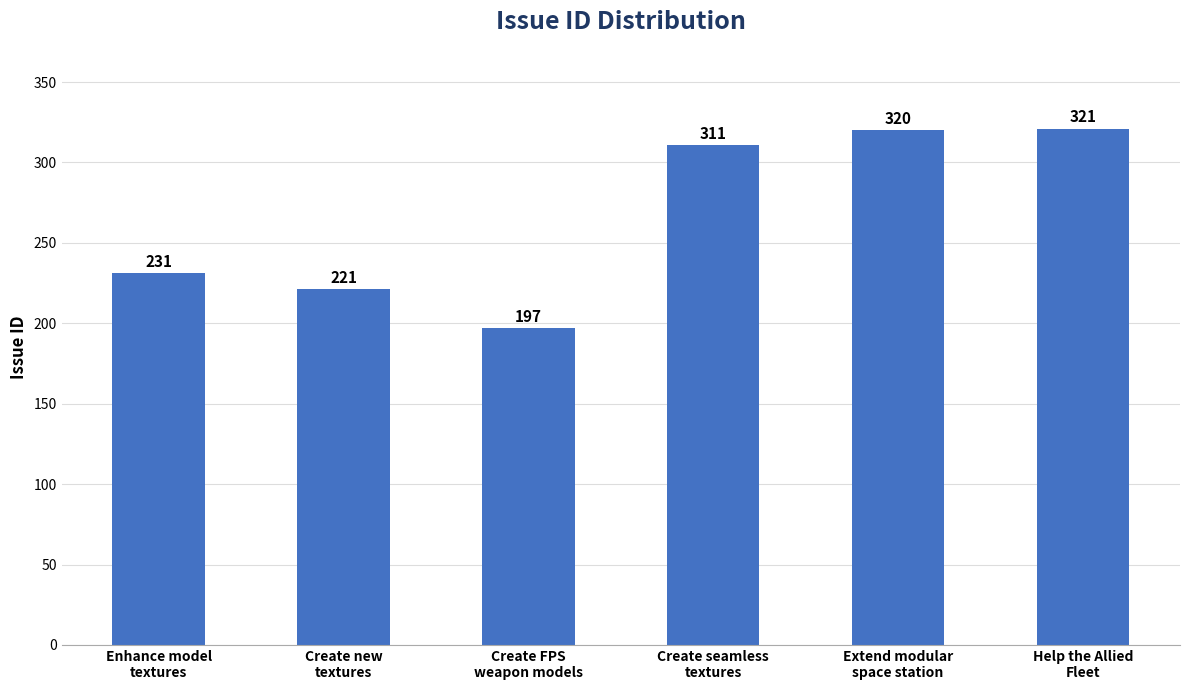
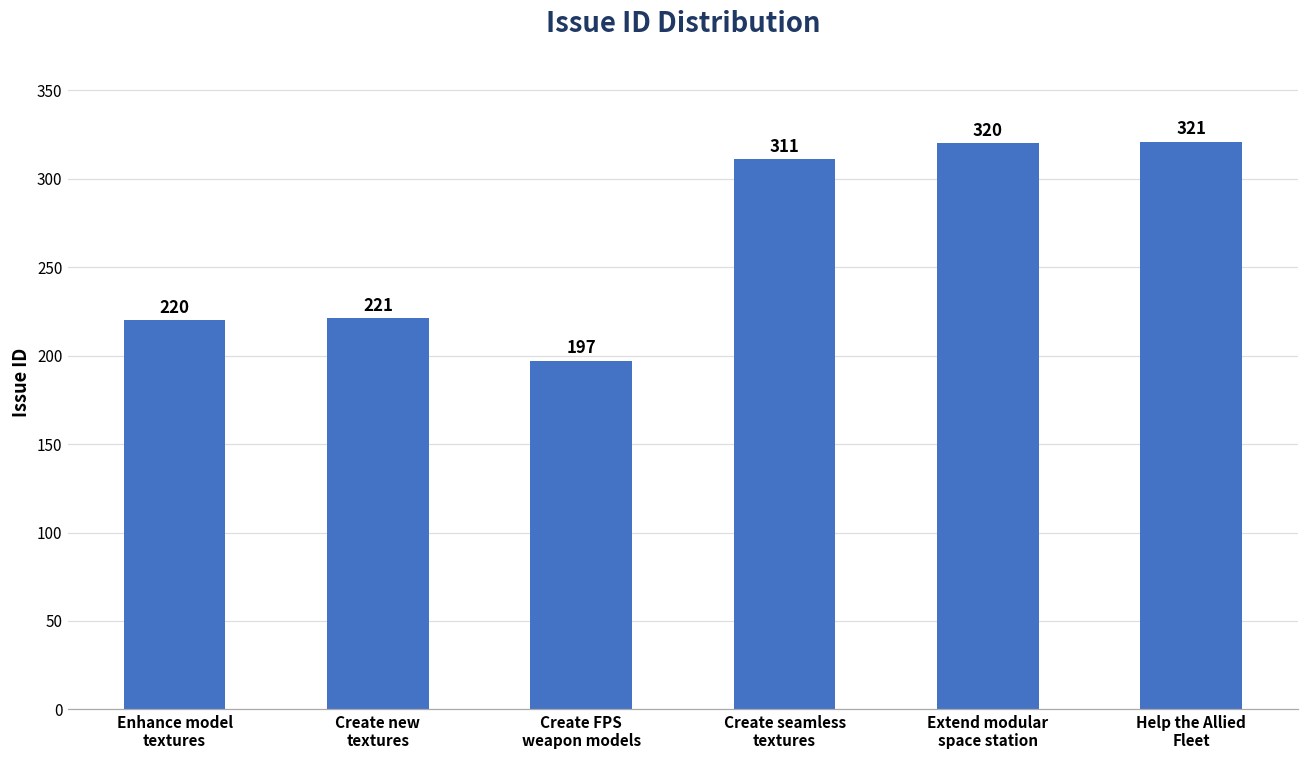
Enhance model textures: 231 -> 220
